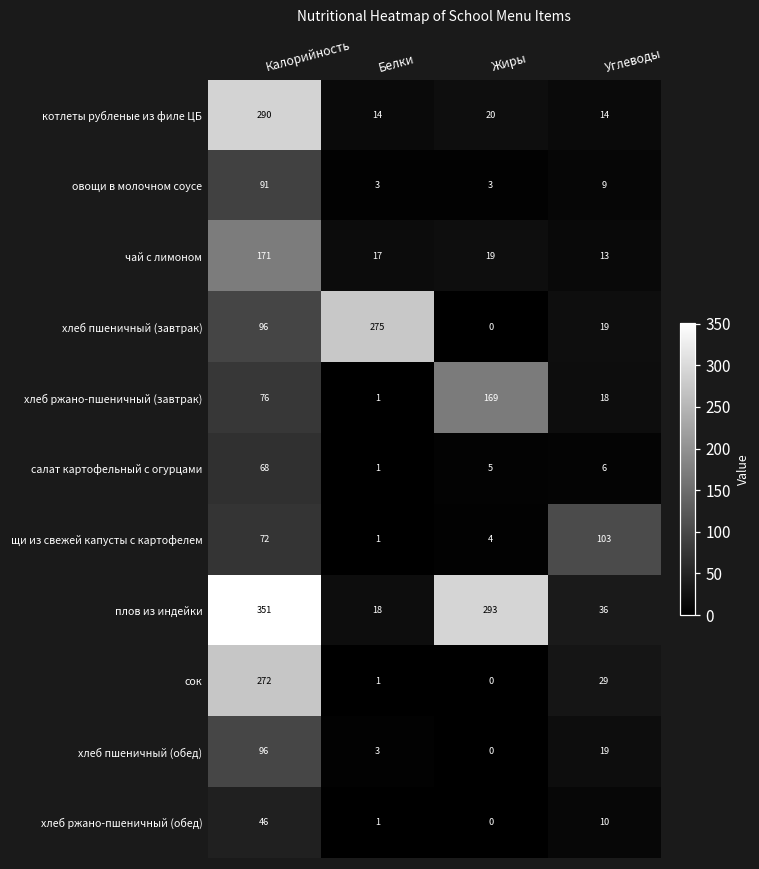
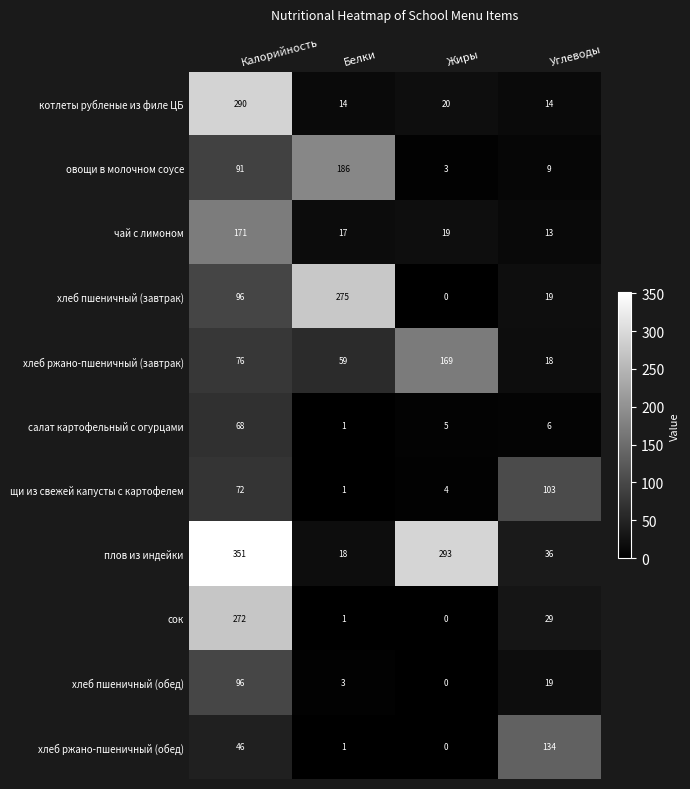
овощи в молочном соусе, Белки: 3 -> 186
хлеб ржано-пшеничный (завтрак), Белки: 1 -> 59
хлеб ржано-пшеничный (обед), Углеводы: 10 -> 134
